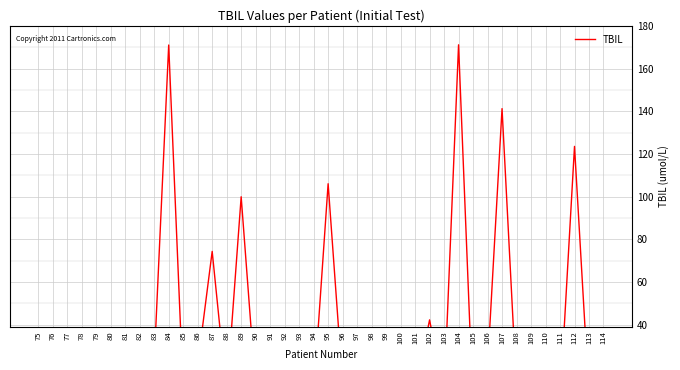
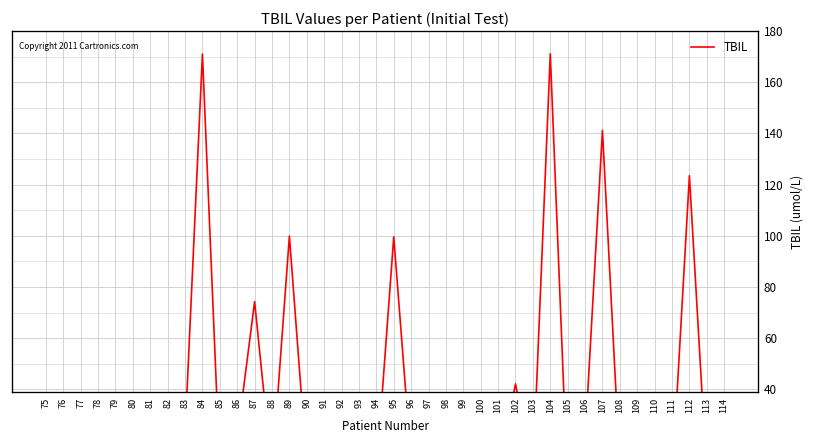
95: 106 -> 100
